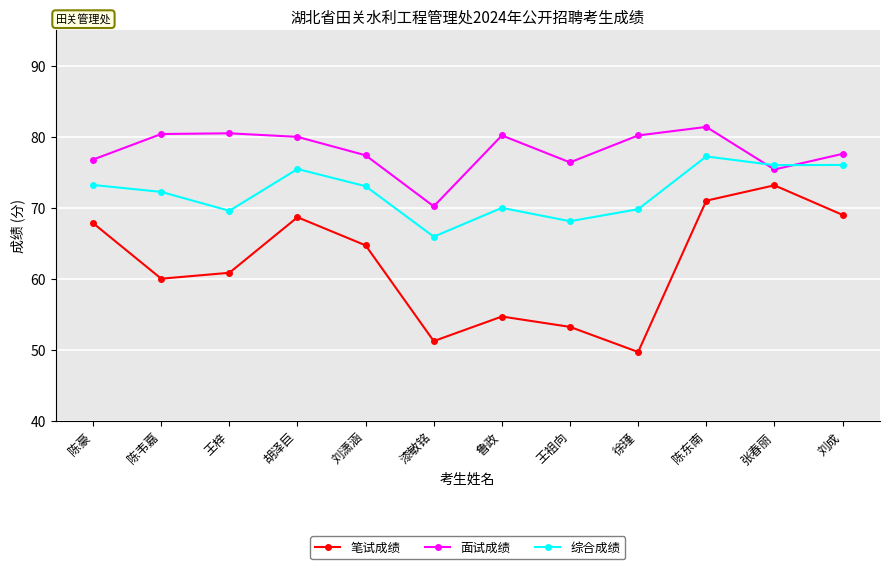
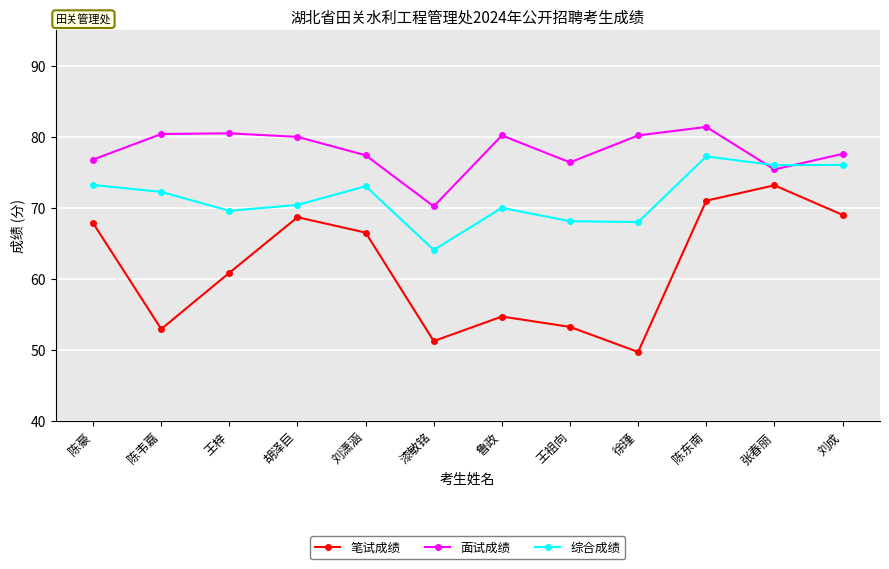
笔试成绩, 陈韦嘉: 60 -> 53
综合成绩, 胡泽巨: 75 -> 70
笔试成绩, 刘潇涵: 65 -> 67
综合成绩, 漆敏铭: 66 -> 64
综合成绩, 徐瑾: 70 -> 68
